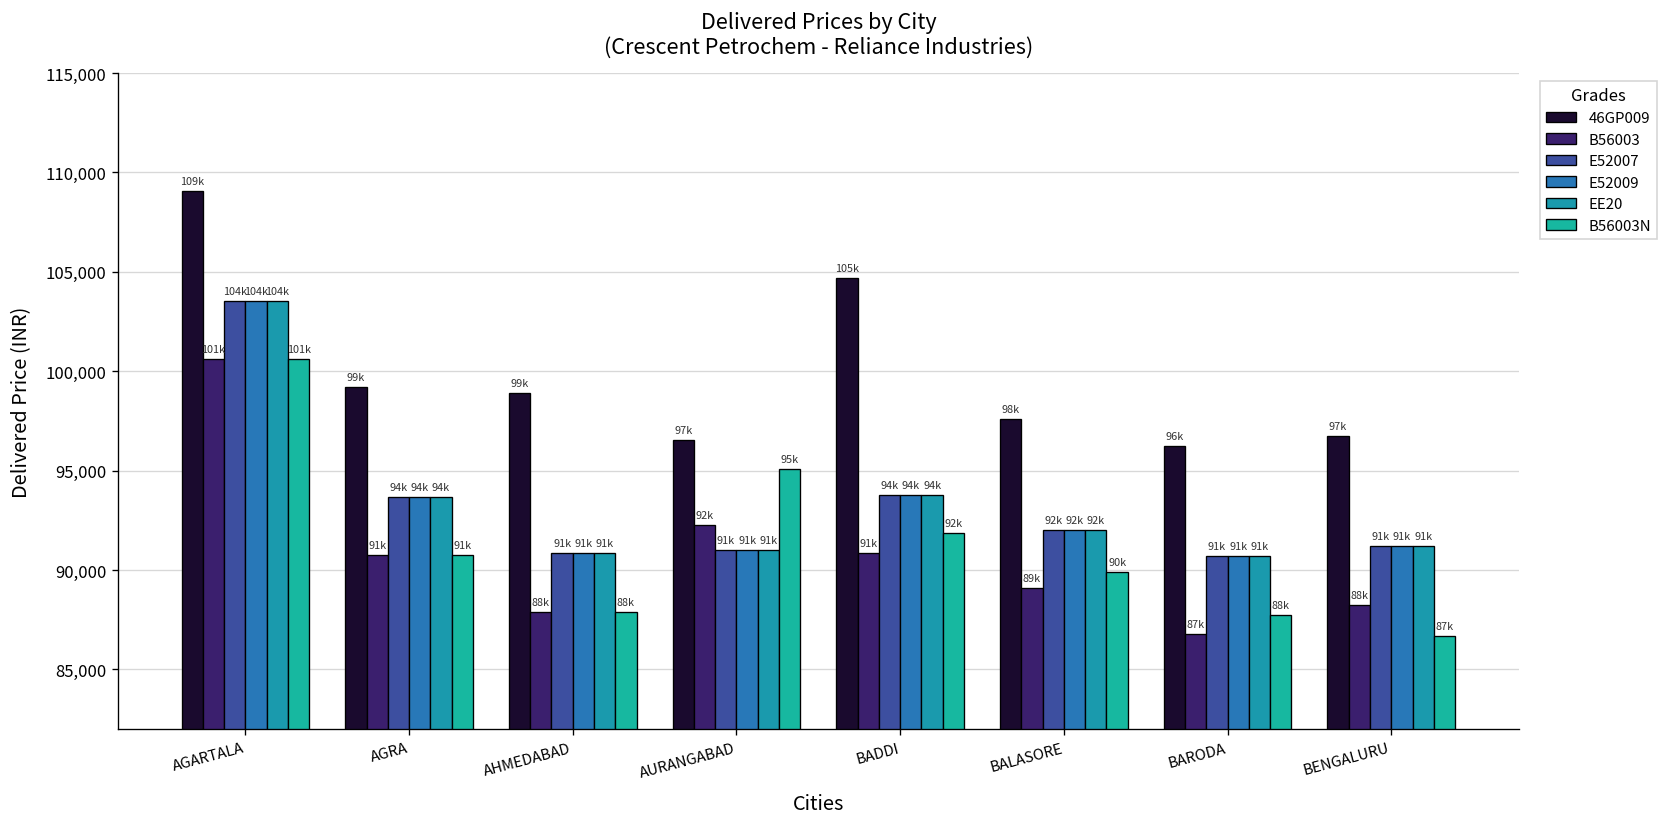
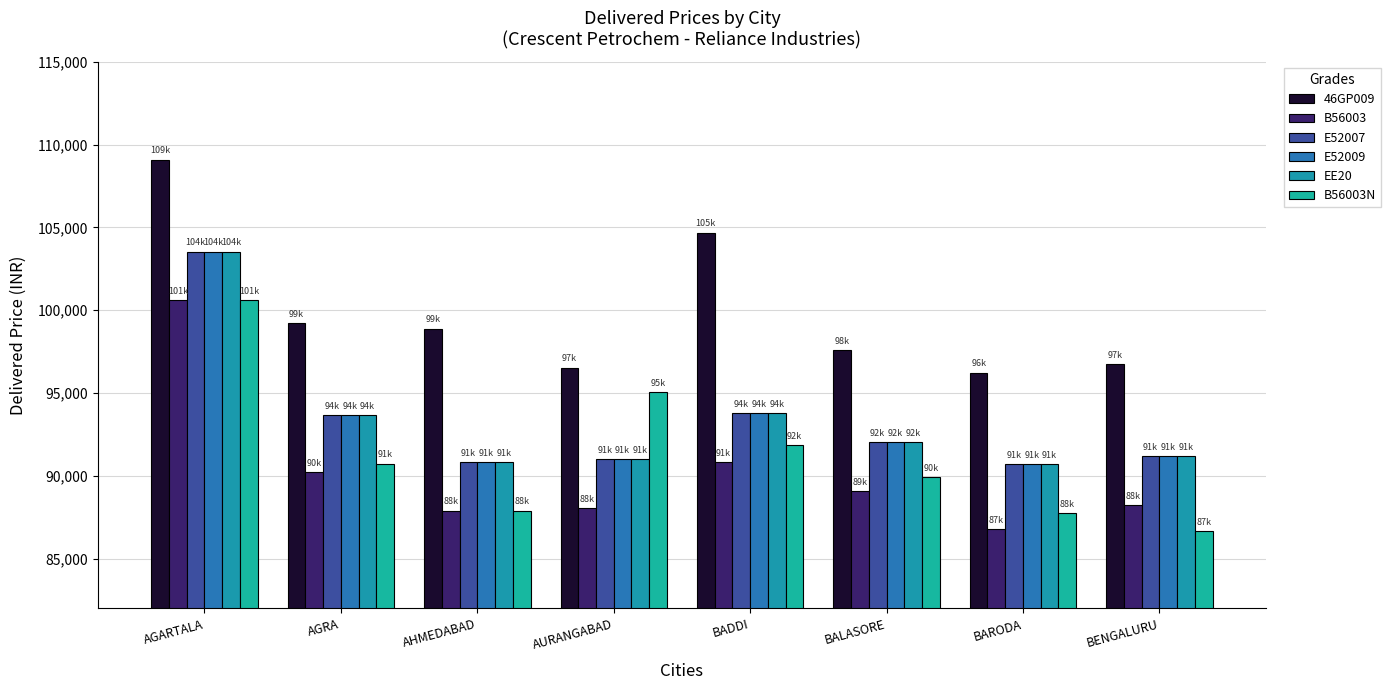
B56003, AGRA: 91k -> 90k
B56003, AURANGABAD: 92k -> 88k
